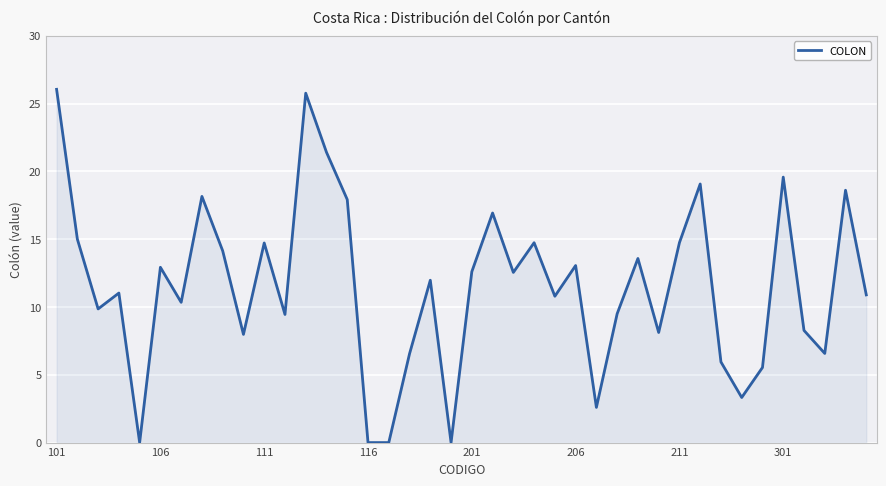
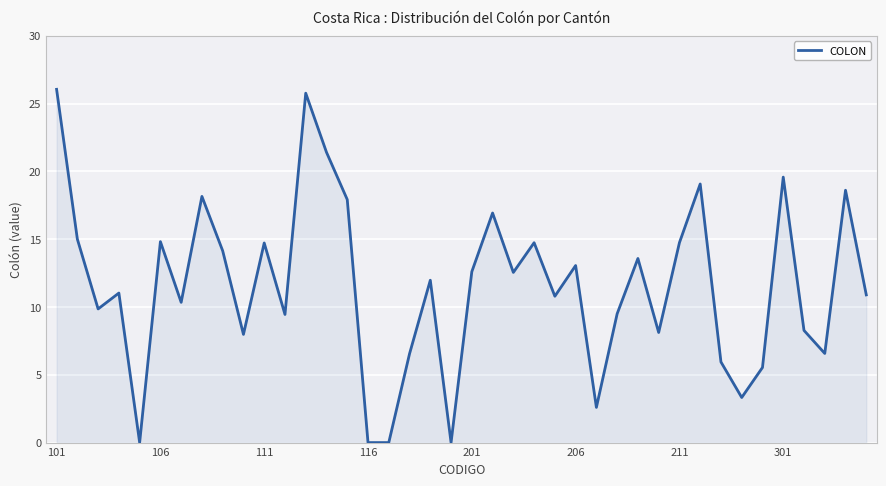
106: 12.9 -> 14.8
